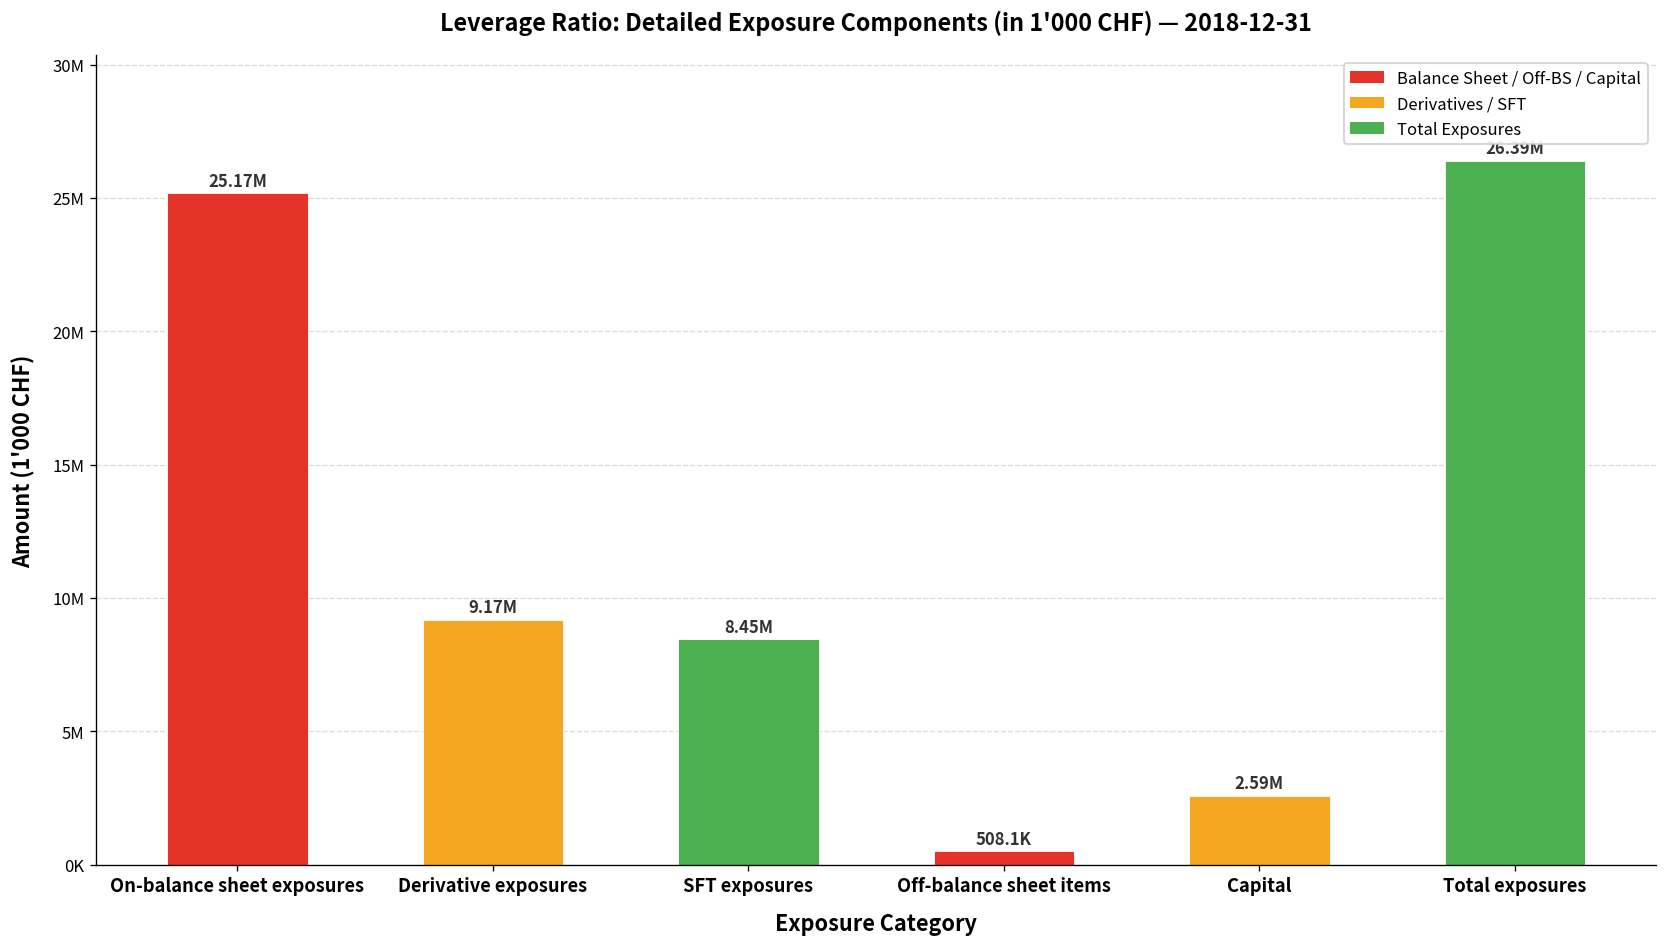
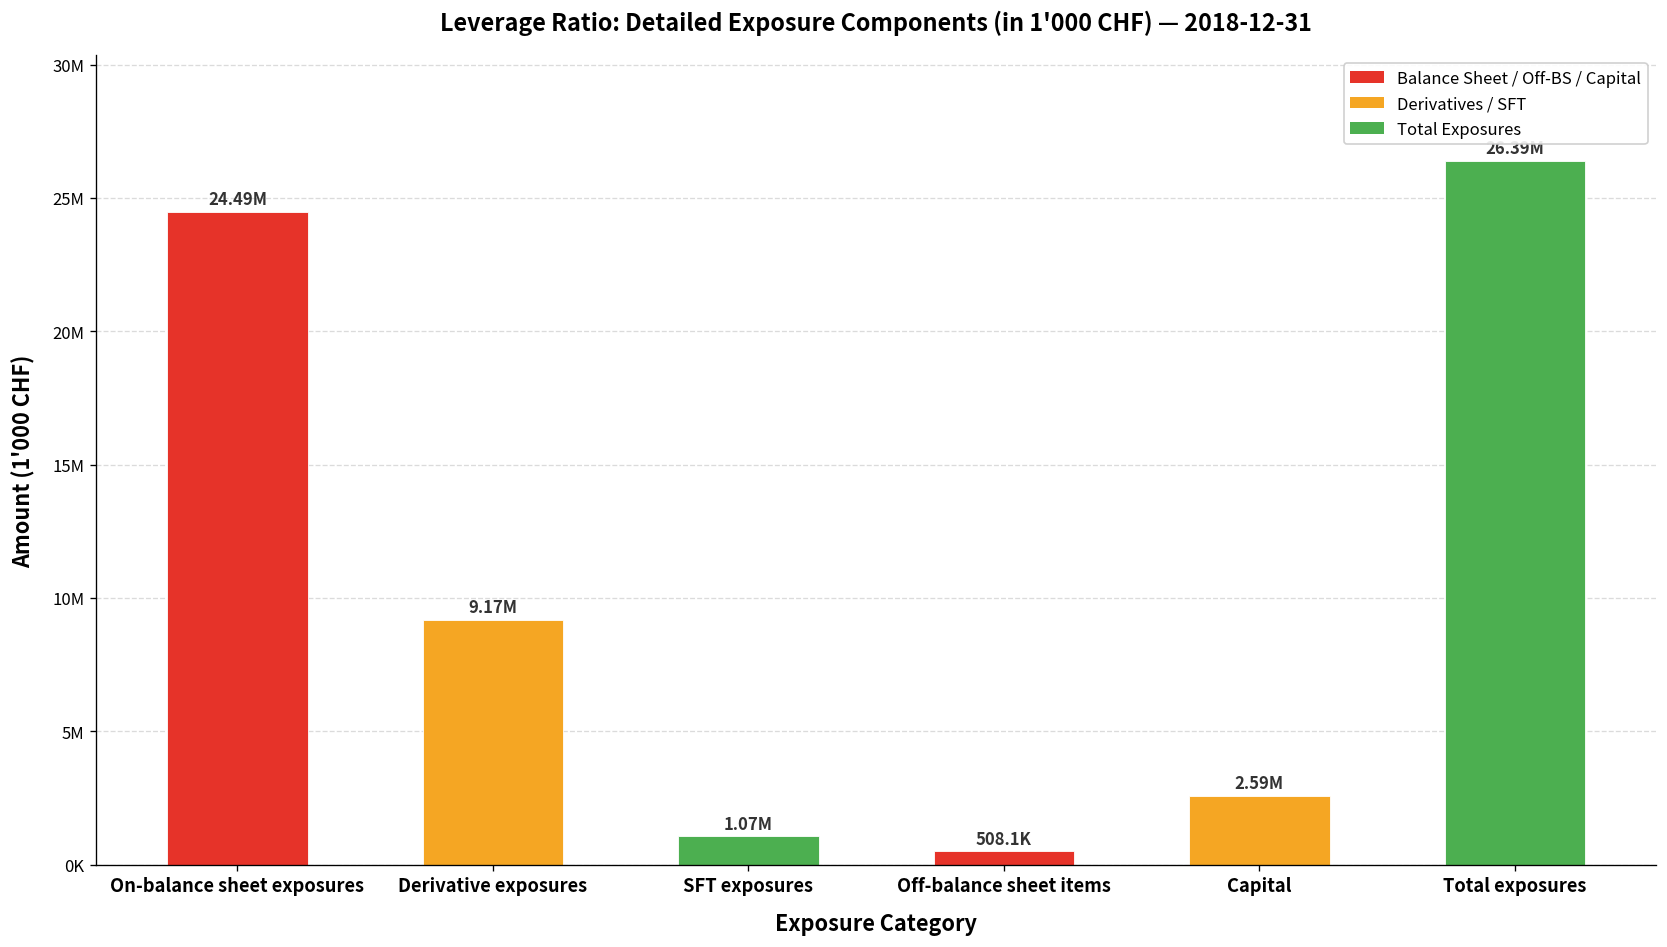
On-balance sheet exposures: 25.17M -> 24.49M
SFT exposures: 8.45M -> 1.07M
